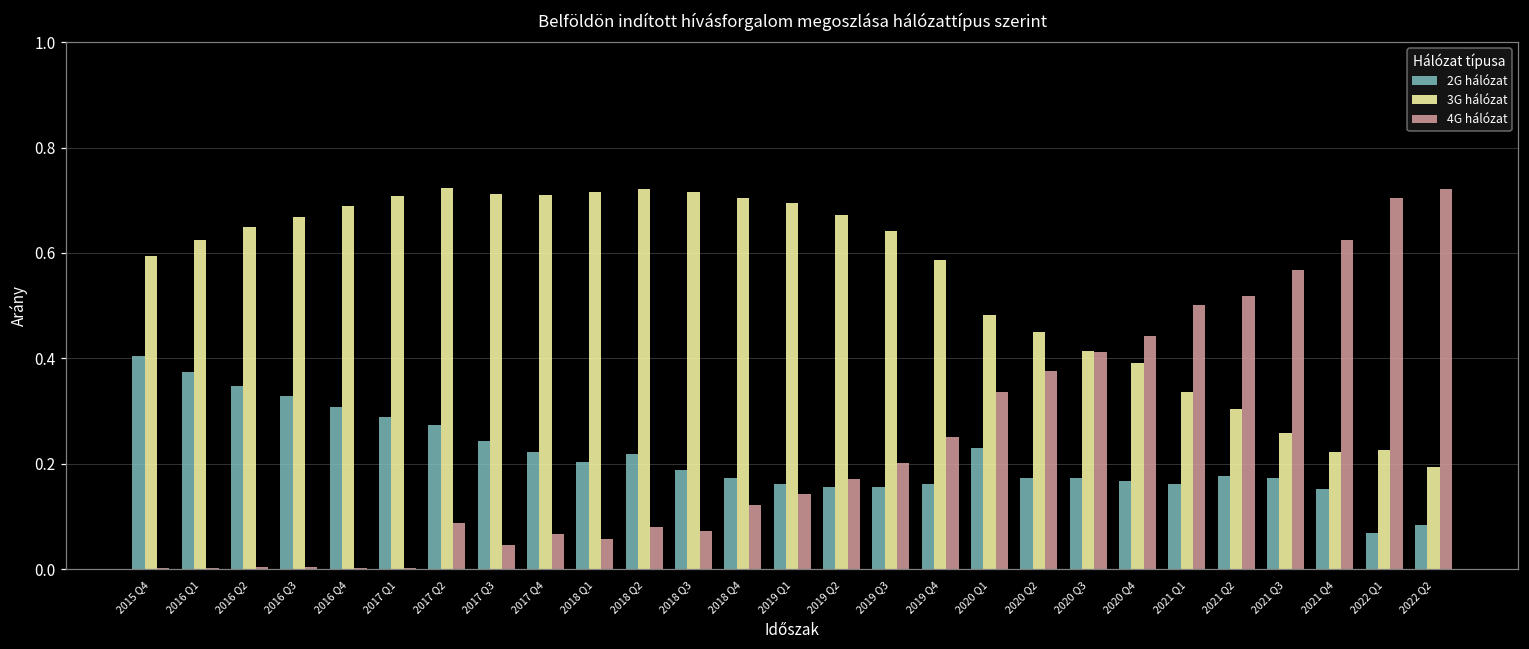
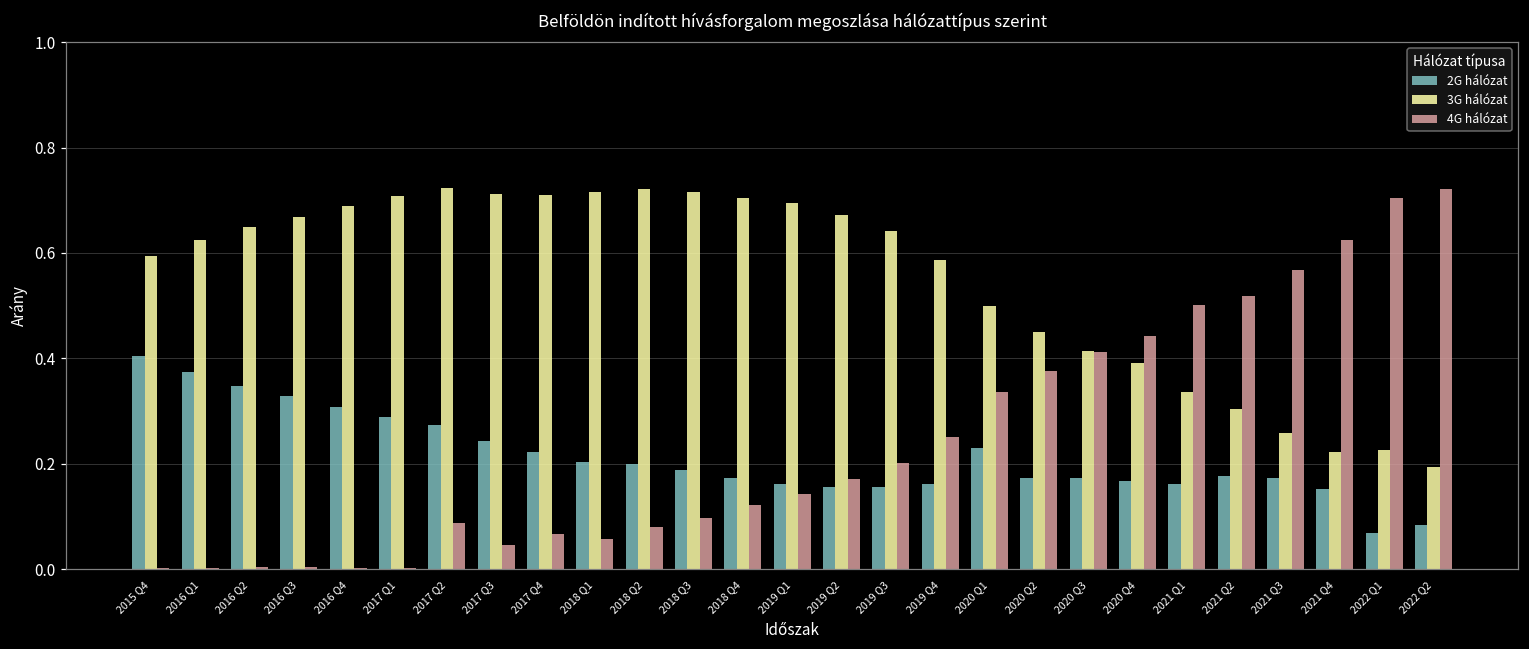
2G hálózat, 2018 Q2: 0.22 -> 0.20
4G hálózat, 2018 Q3: 0.07 -> 0.10
3G hálózat, 2020 Q1: 0.48 -> 0.50
